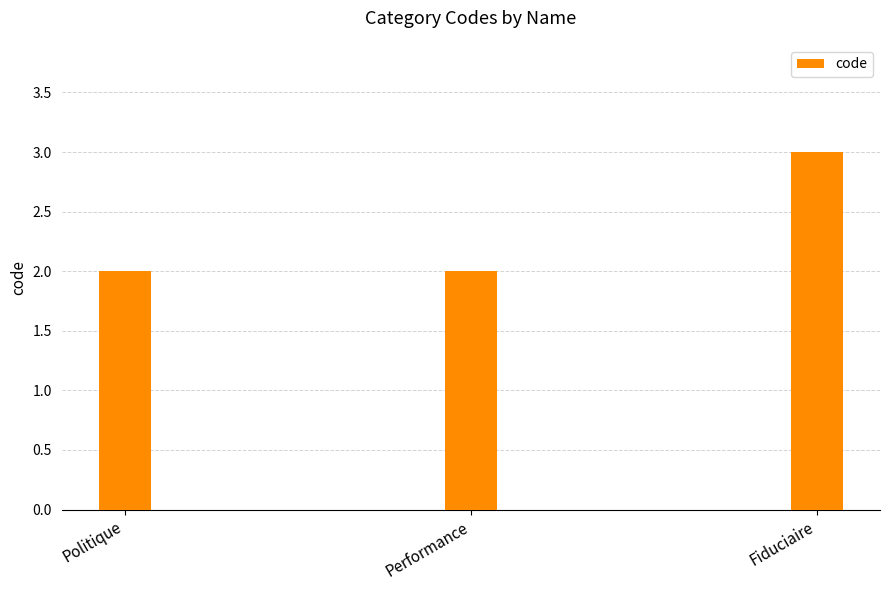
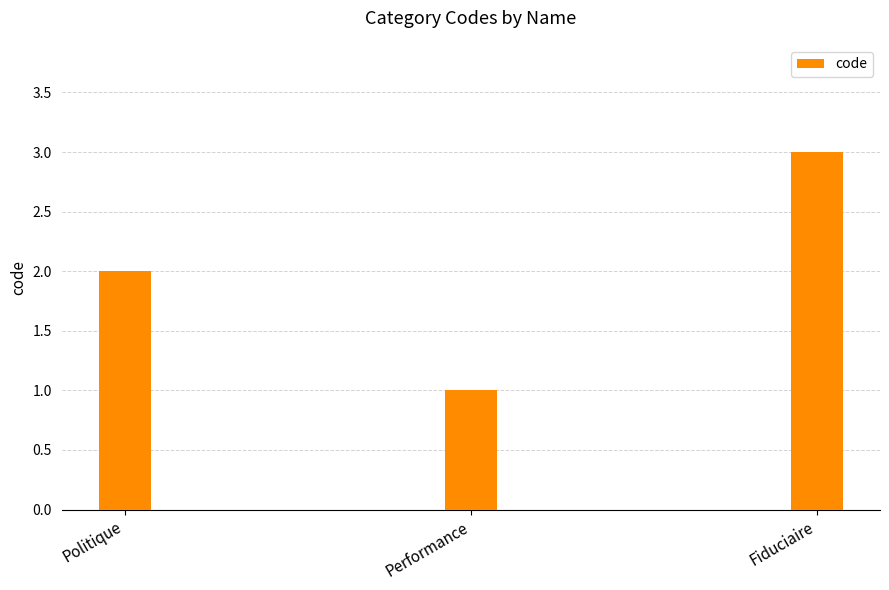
Performance: 2 -> 1
